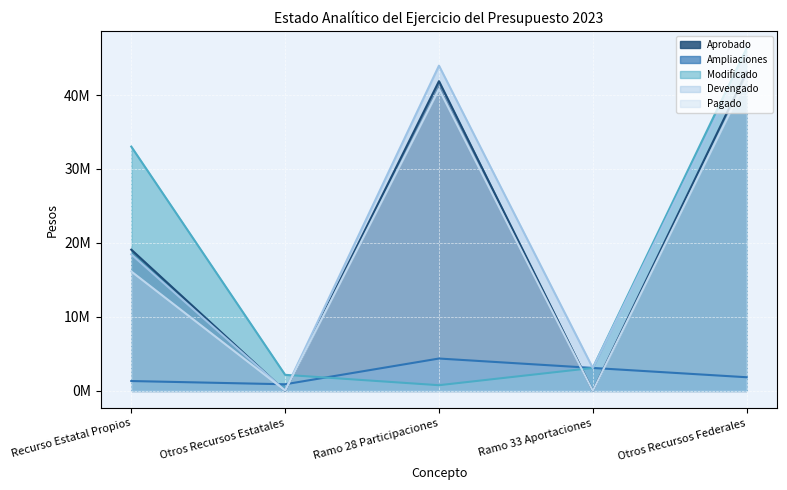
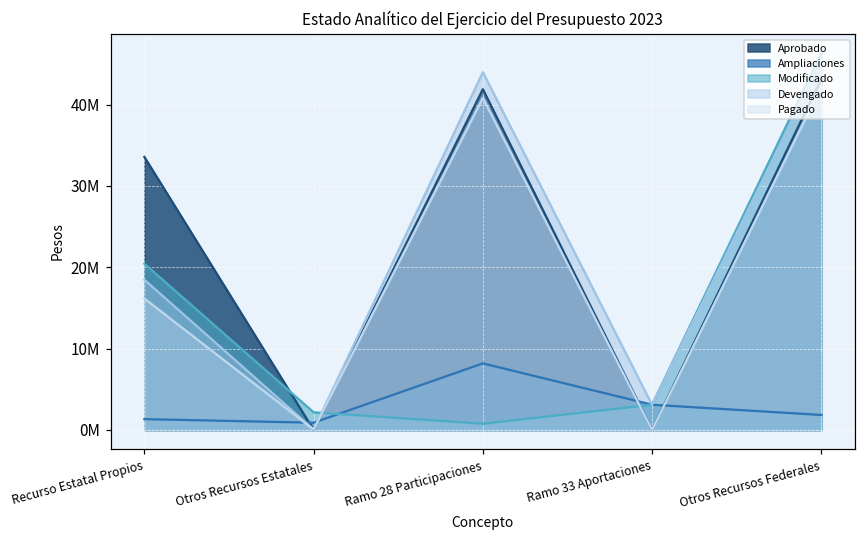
Aprobado, Recurso Estatal Propios: 19000000 -> 34000000
Modificado, Recurso Estatal Propios: 33000000 -> 20000000
Ampliaciones, Ramo 28 Participaciones: 4000000 -> 8000000
